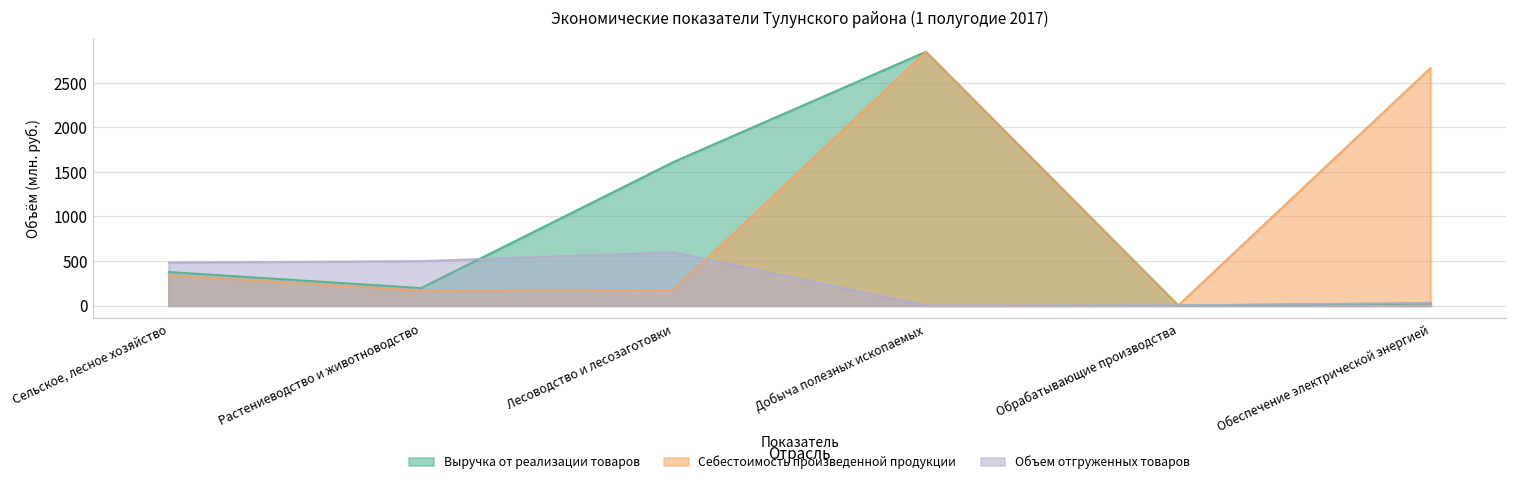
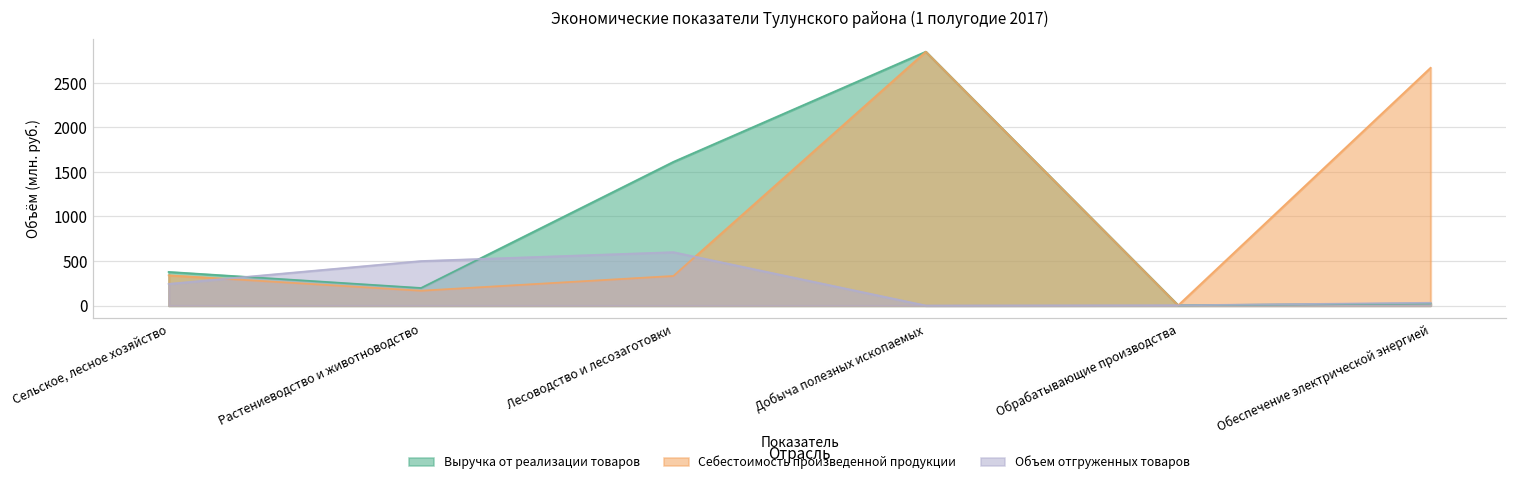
Объем отгруженных товаров, Сельское, лесное хозяйство: 500 -> 200
Себестоимость произведенной продукции, Лесоводство и лесозаготовки: 200 -> 300
